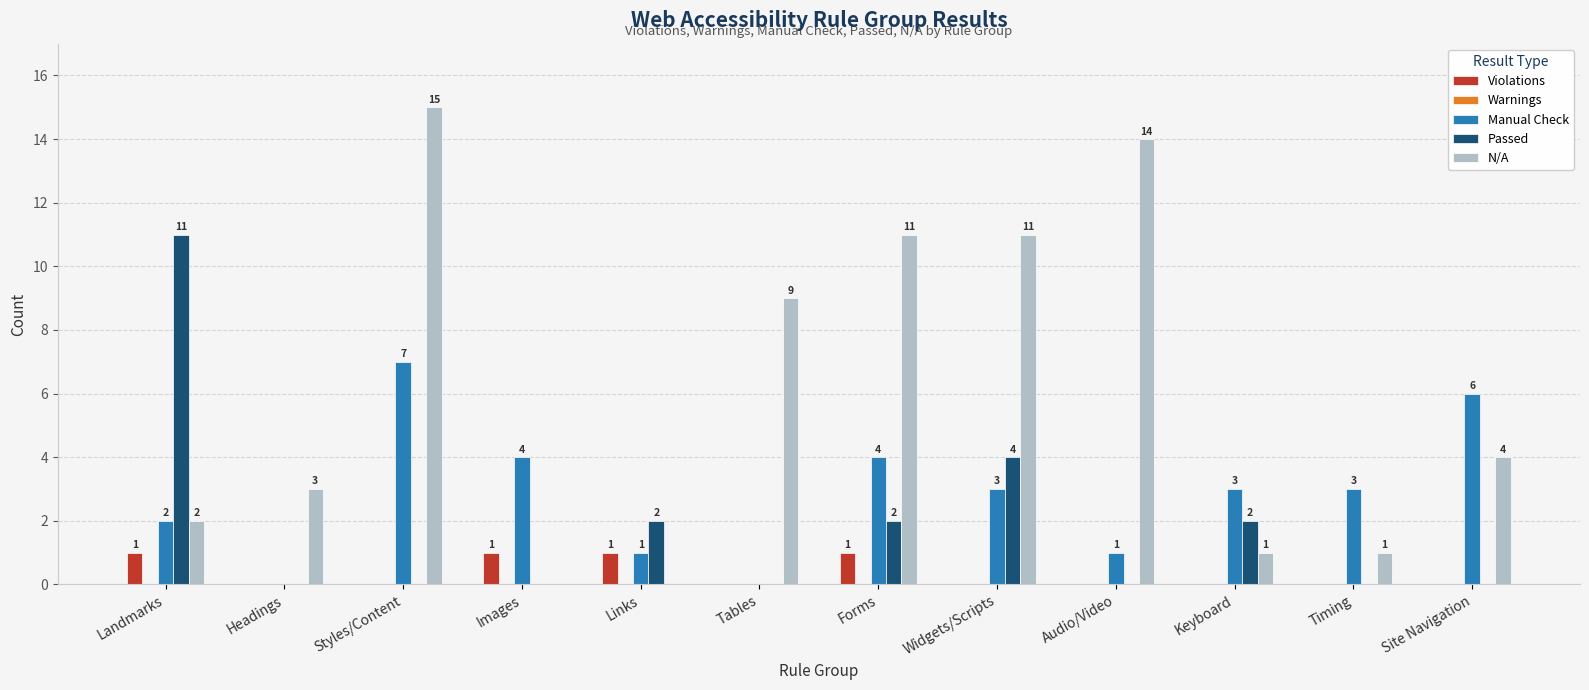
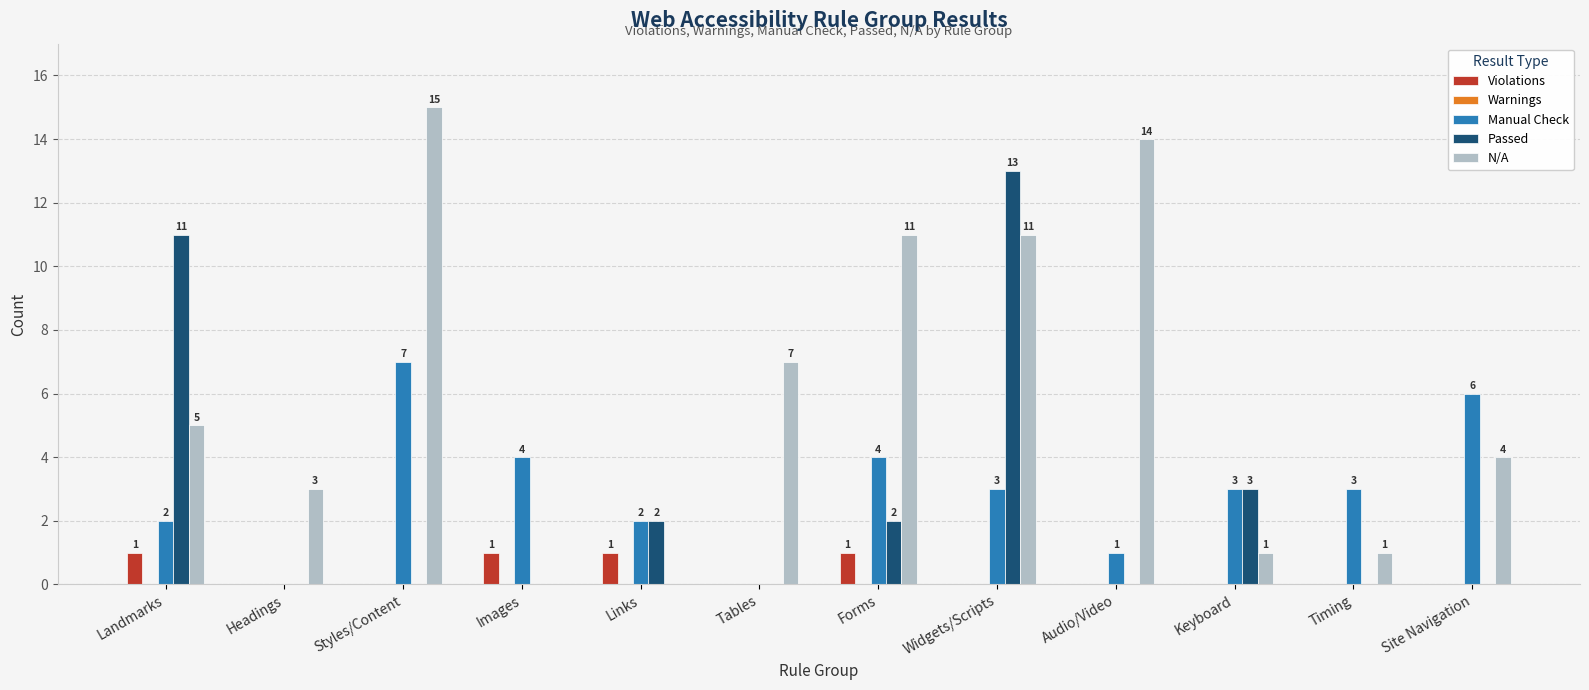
N/A, Landmarks: 2 -> 5
Manual Check, Links: 1 -> 2
N/A, Tables: 9 -> 7
Passed, Widgets/Scripts: 4 -> 13
Passed, Keyboard: 2 -> 3
